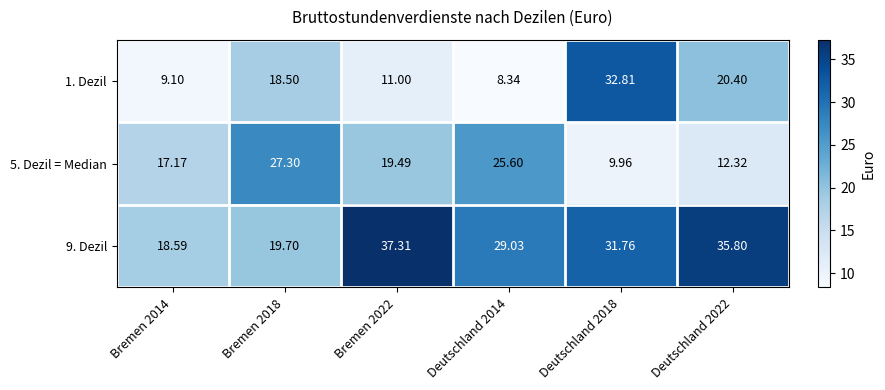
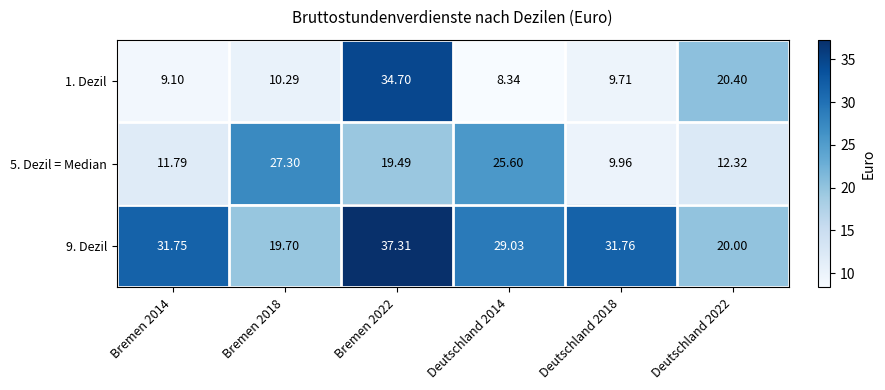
1. Dezil, Bremen 2018: 18.50 -> 10.29
1. Dezil, Bremen 2022: 11.00 -> 34.70
1. Dezil, Deutschland 2018: 32.81 -> 9.71
5. Dezil = Median, Bremen 2014: 17.17 -> 11.79
9. Dezil, Bremen 2014: 18.59 -> 31.75
9. Dezil, Deutschland 2022: 35.80 -> 20.00
